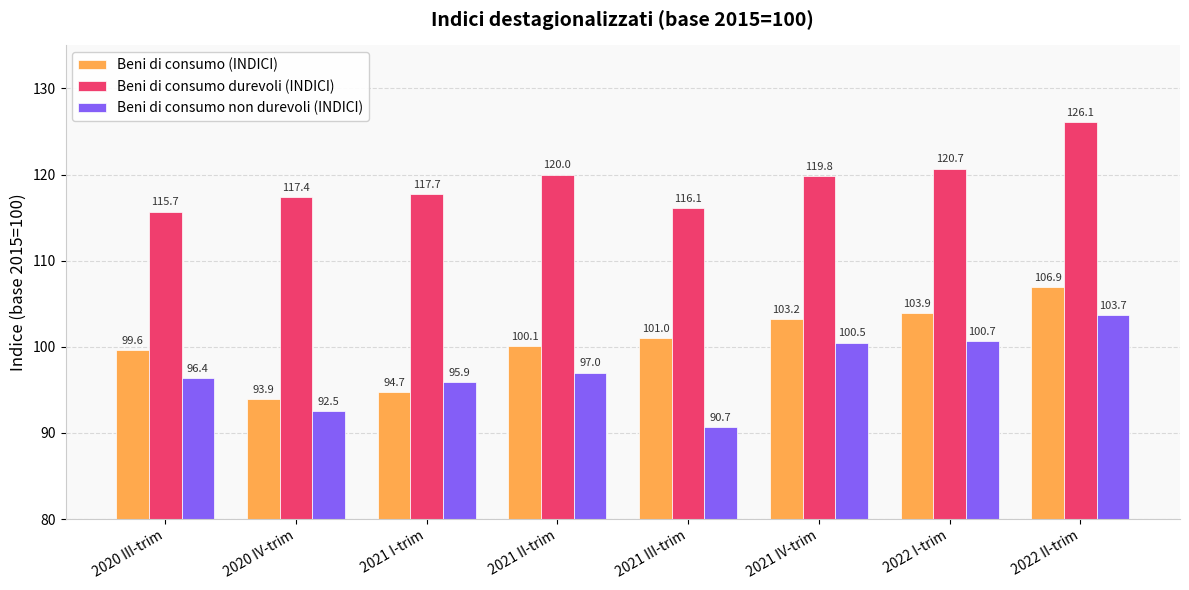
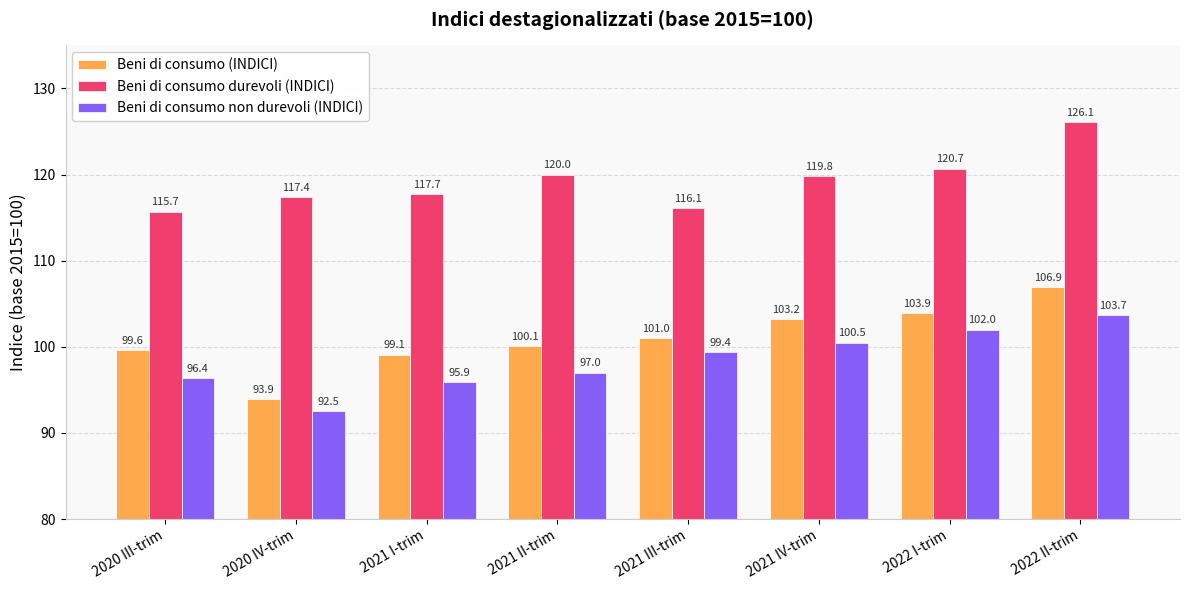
Beni di consumo (INDICI), 2021 I-trim: 94.7 -> 99.1
Beni di consumo non durevoli (INDICI), 2021 III-trim: 90.7 -> 99.4
Beni di consumo non durevoli (INDICI), 2022 I-trim: 100.7 -> 102.0
